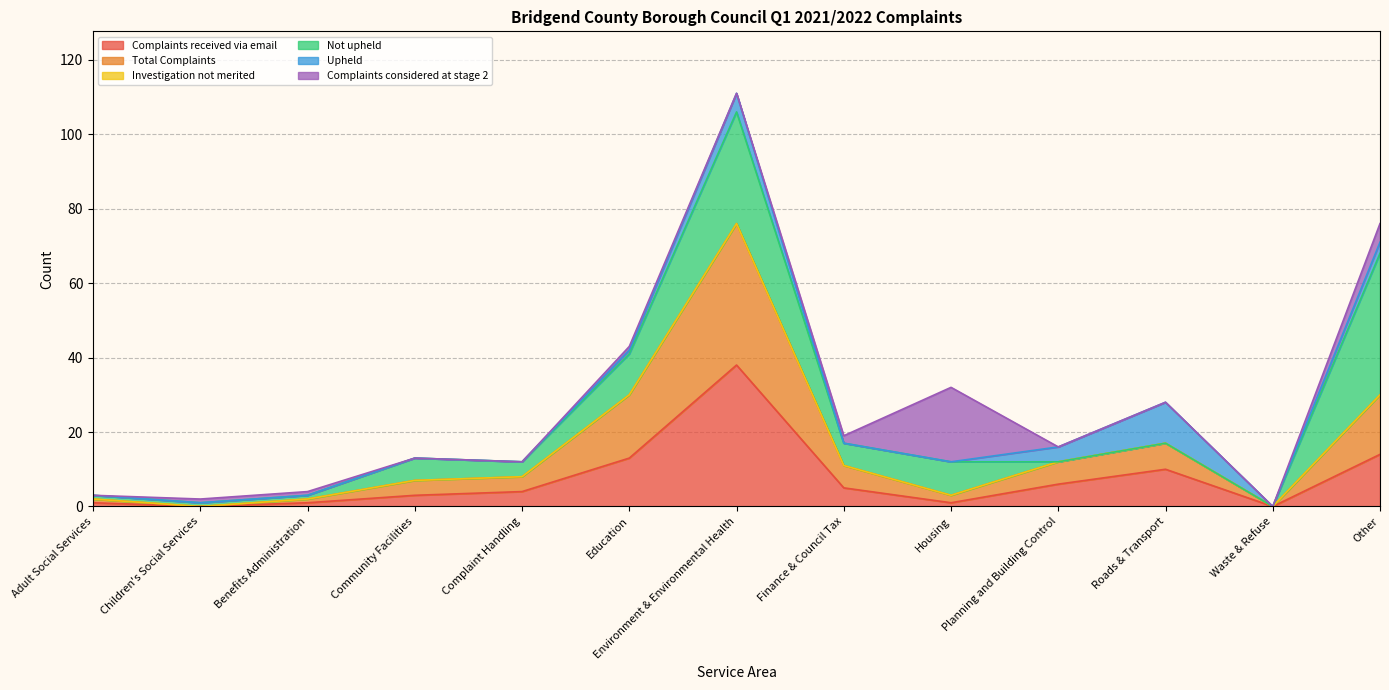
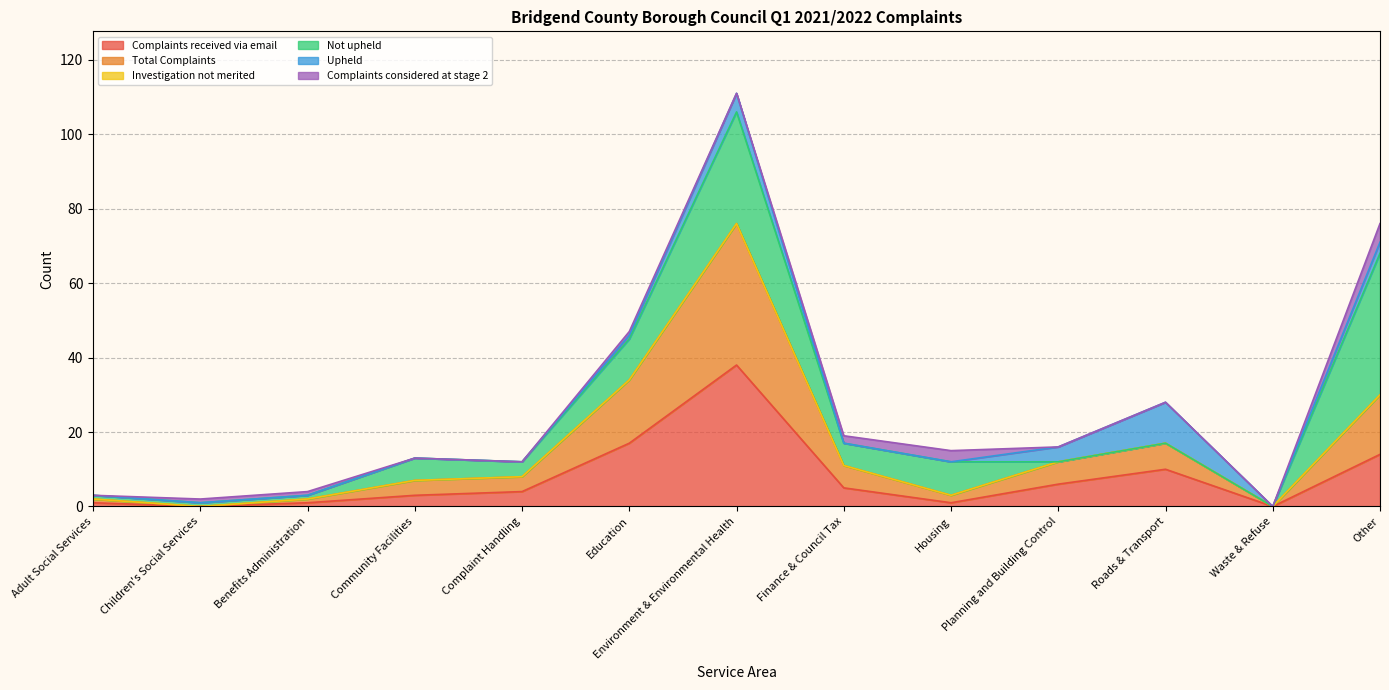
Complaints received via email, Education: 13 -> 17
Complaints considered at stage 2, Housing: 20 -> 3
